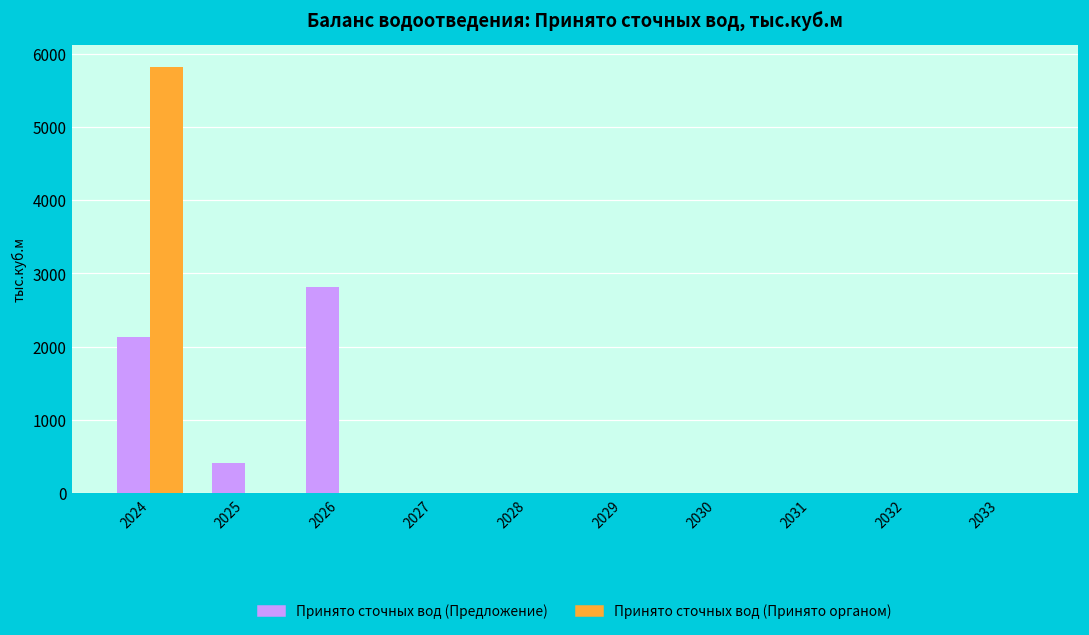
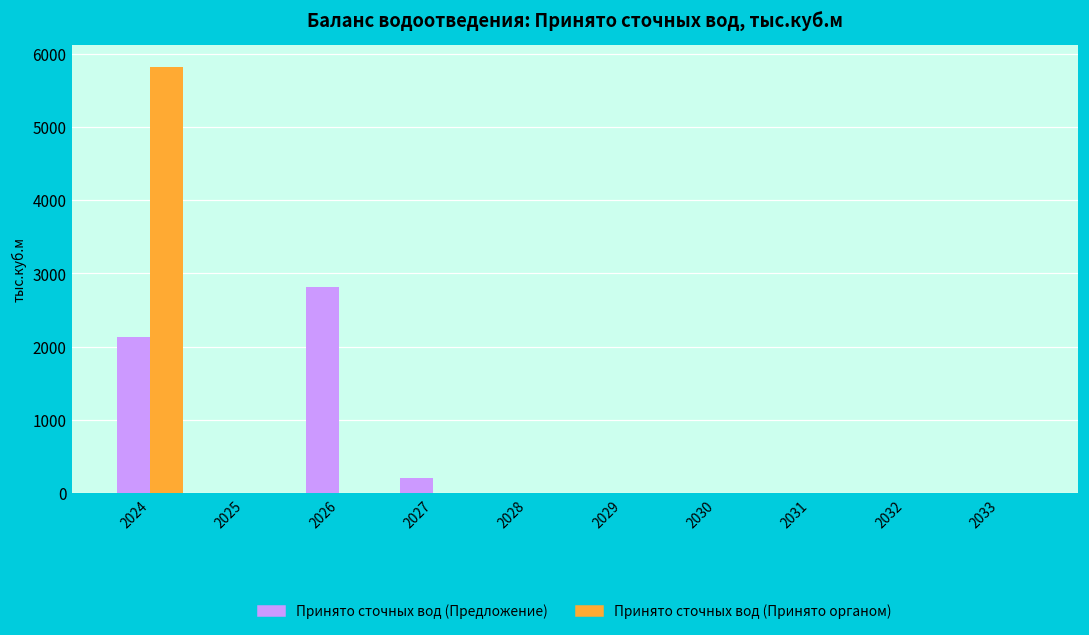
Принято сточных вод (Предложение), 2025: 400 -> 0
Принято сточных вод (Предложение), 2027: 0 -> 200
